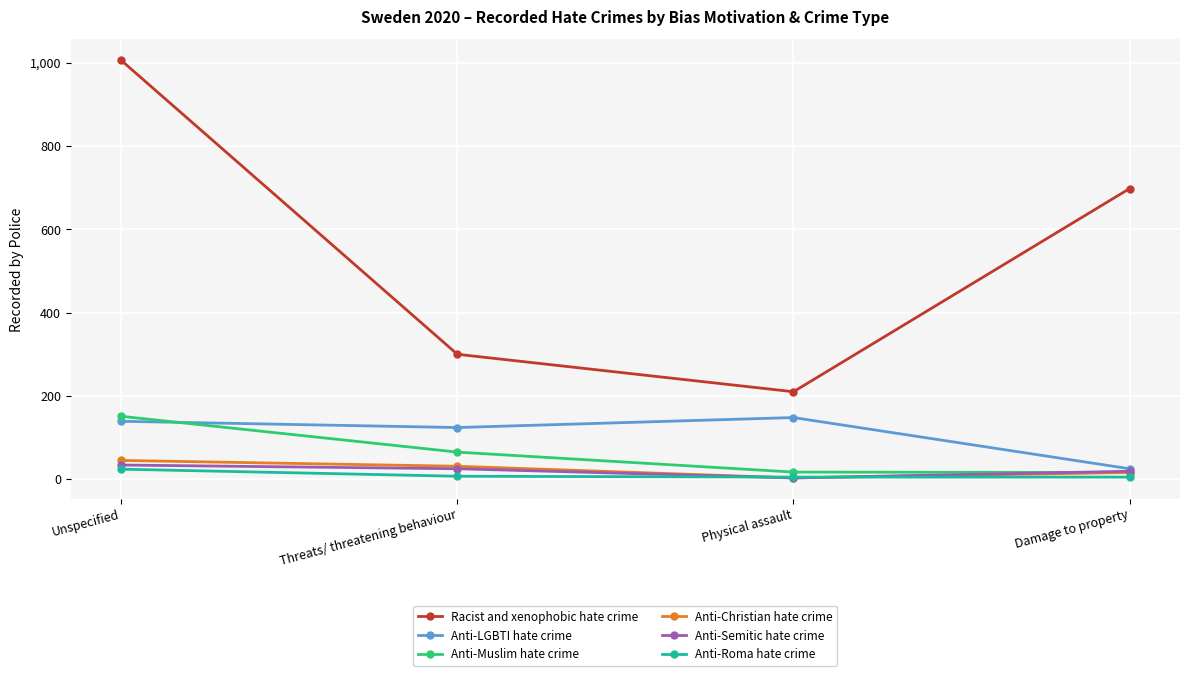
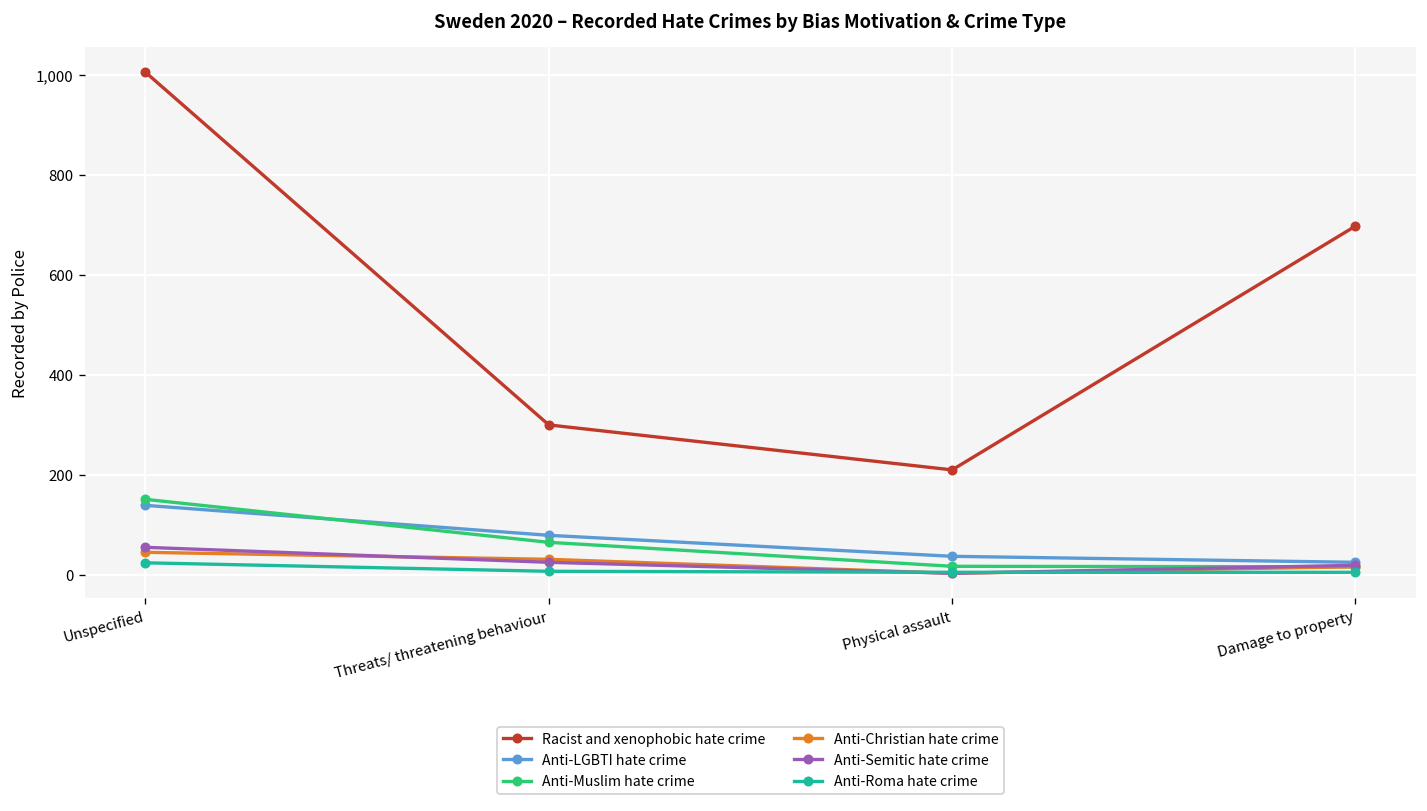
Anti-Semitic hate crime, Unspecified: 30 -> 60
Anti-LGBTI hate crime, Threats/ threatening behaviour: 120 -> 80
Anti-LGBTI hate crime, Physical assault: 150 -> 40
